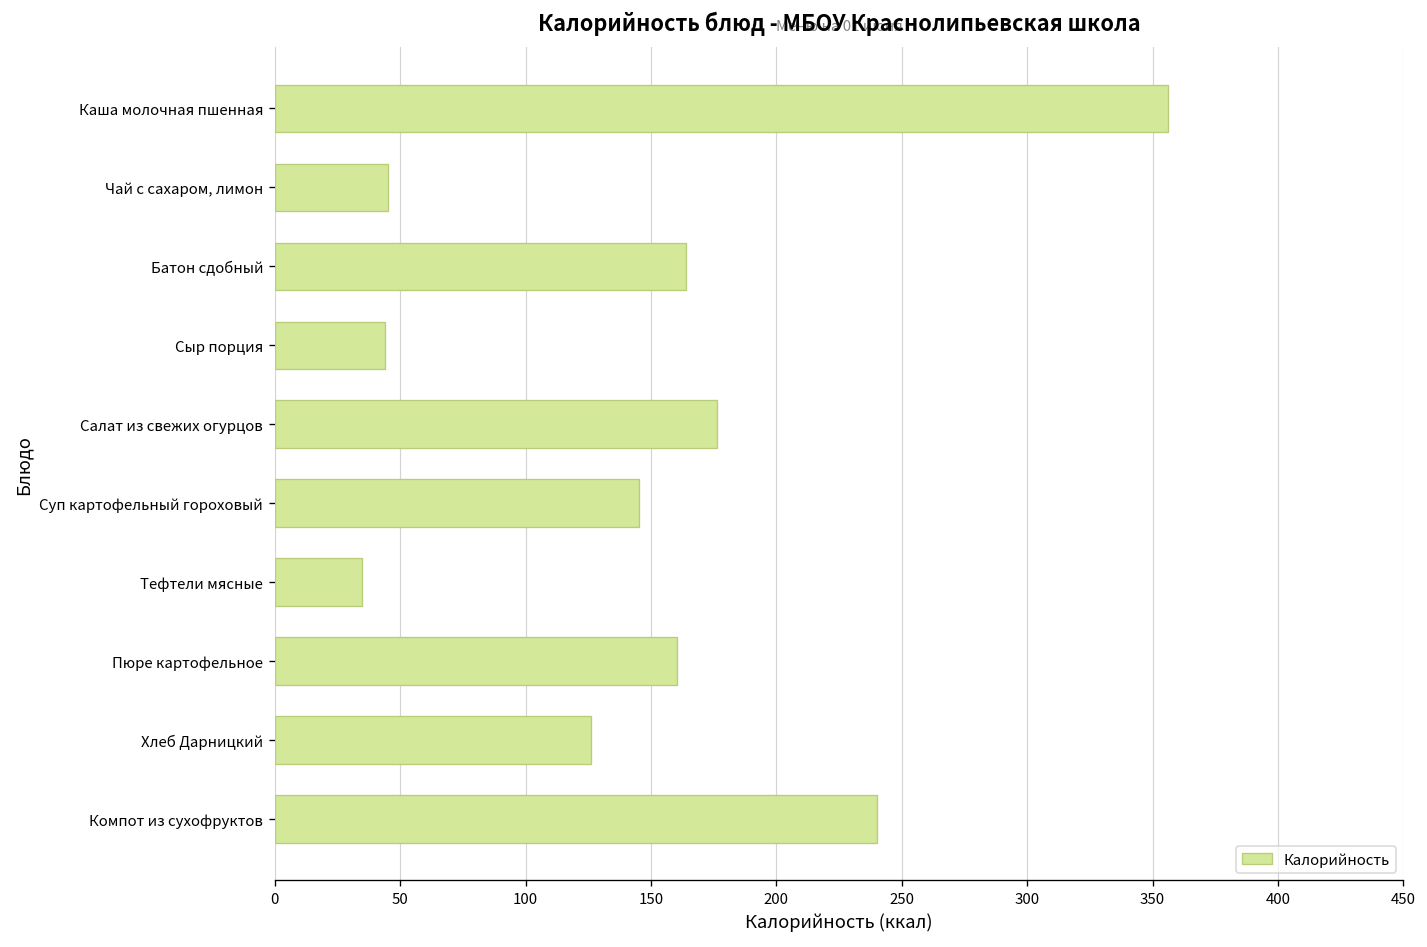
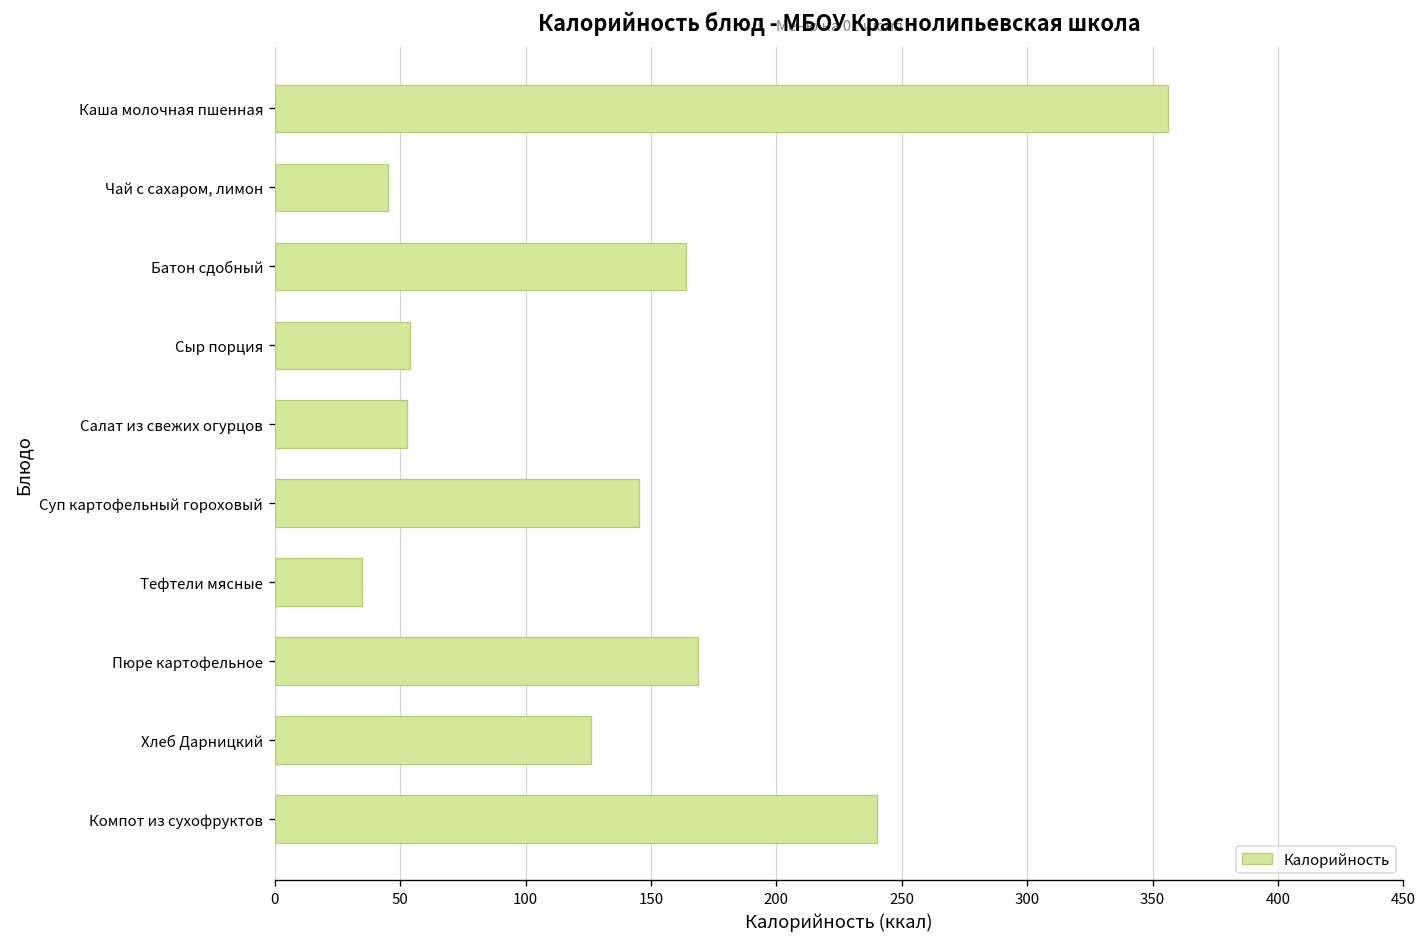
Сыр порция: 44 -> 54
Салат из свежих огурцов: 176 -> 53
Пюре картофельное: 161 -> 169
